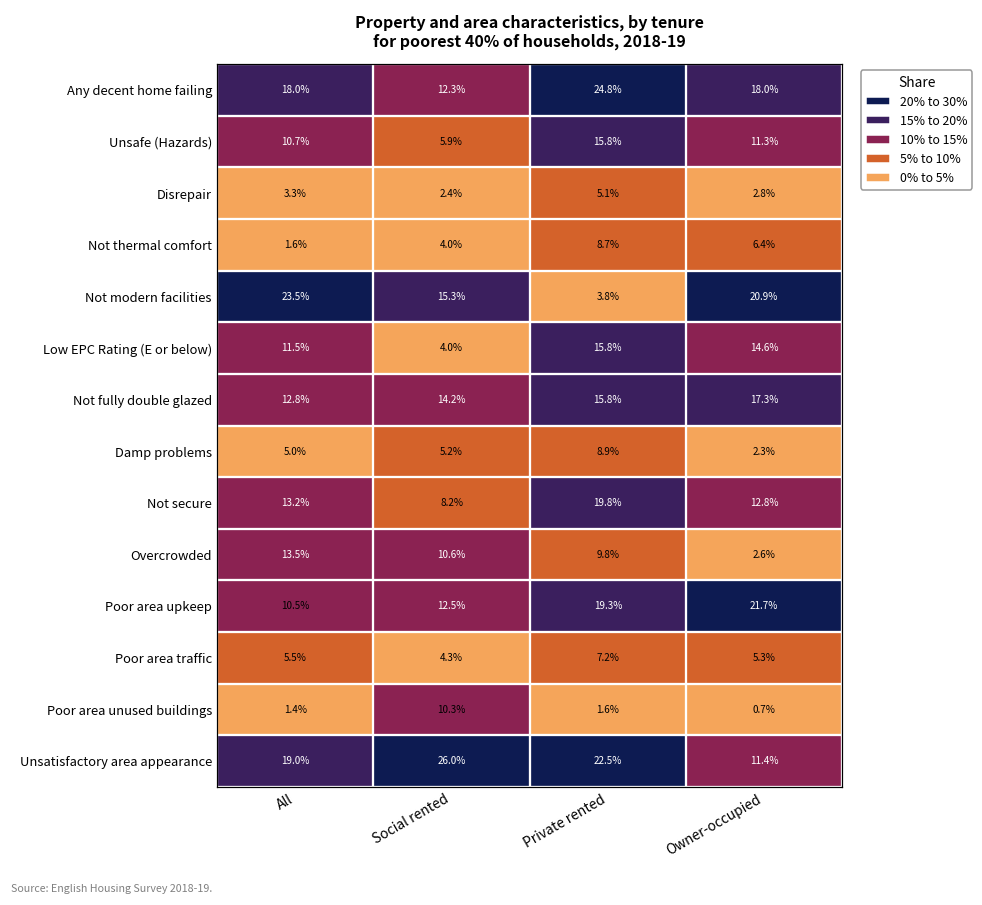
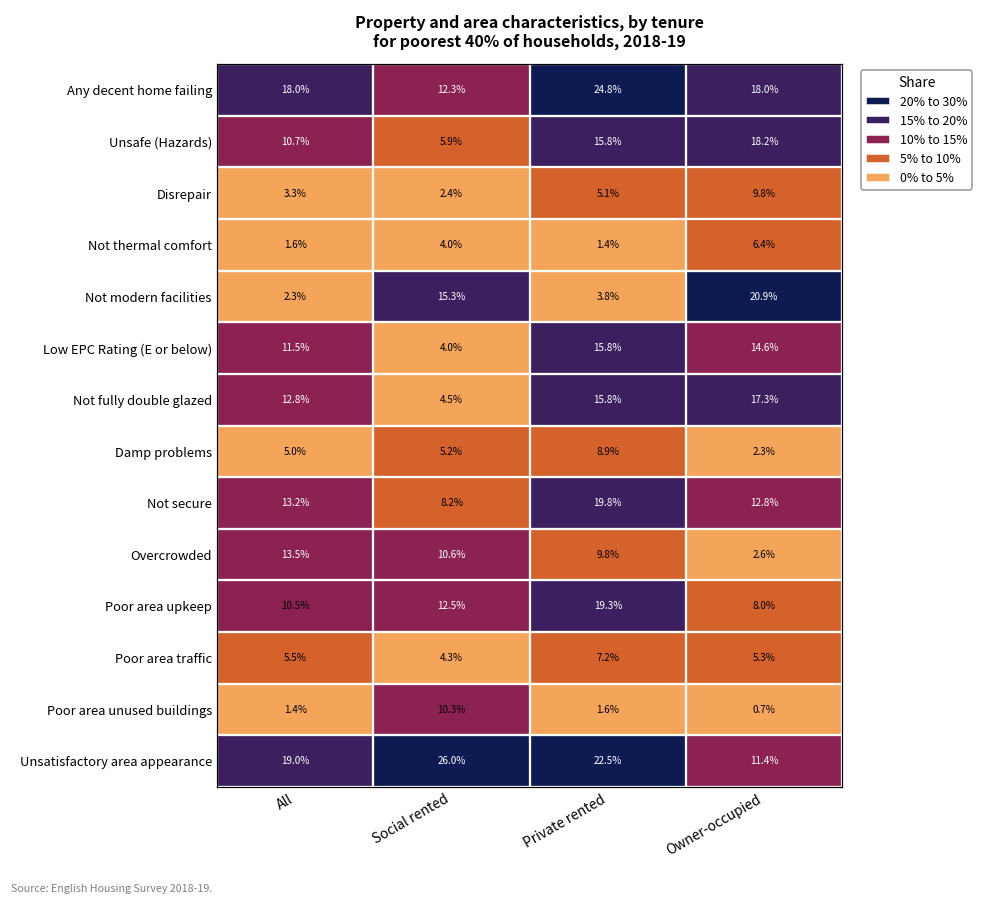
Unsafe (Hazards), Owner-occupied: 11.3% -> 18.2%
Disrepair, Owner-occupied: 2.8% -> 9.8%
Not thermal comfort, Private rented: 8.7% -> 1.4%
Not modern facilities, All: 23.5% -> 2.3%
Not fully double glazed, Social rented: 14.2% -> 4.5%
Poor area upkeep, Owner-occupied: 21.7% -> 8.0%
